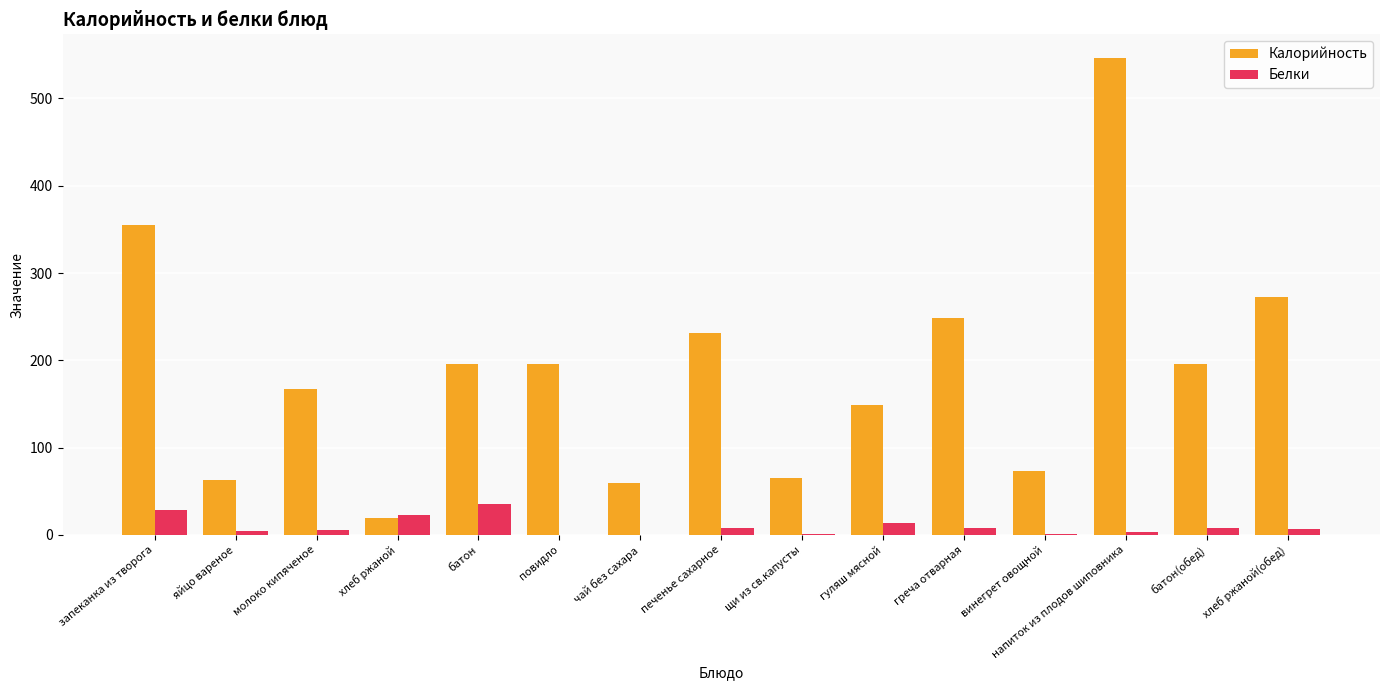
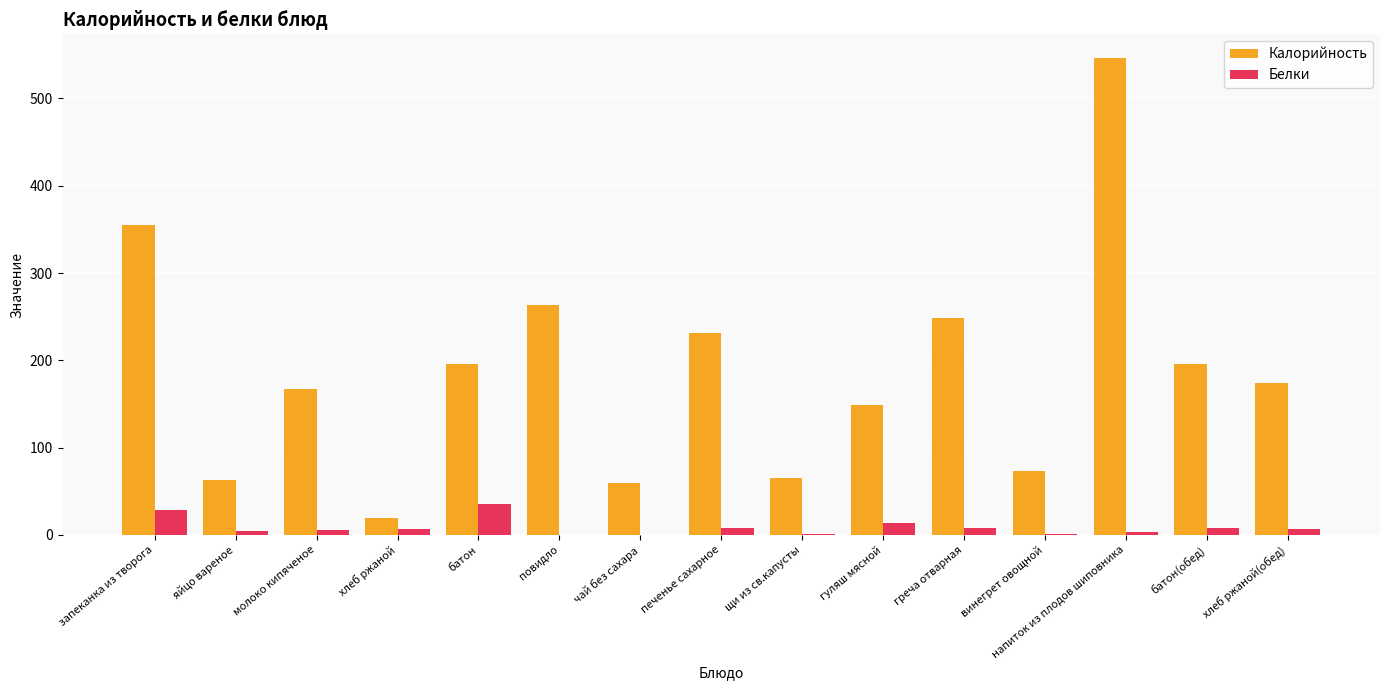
Белки, хлеб ржаной: 20 -> 10
Калорийность, повидло: 200 -> 260
Калорийность, хлеб ржаной(обед): 270 -> 170
